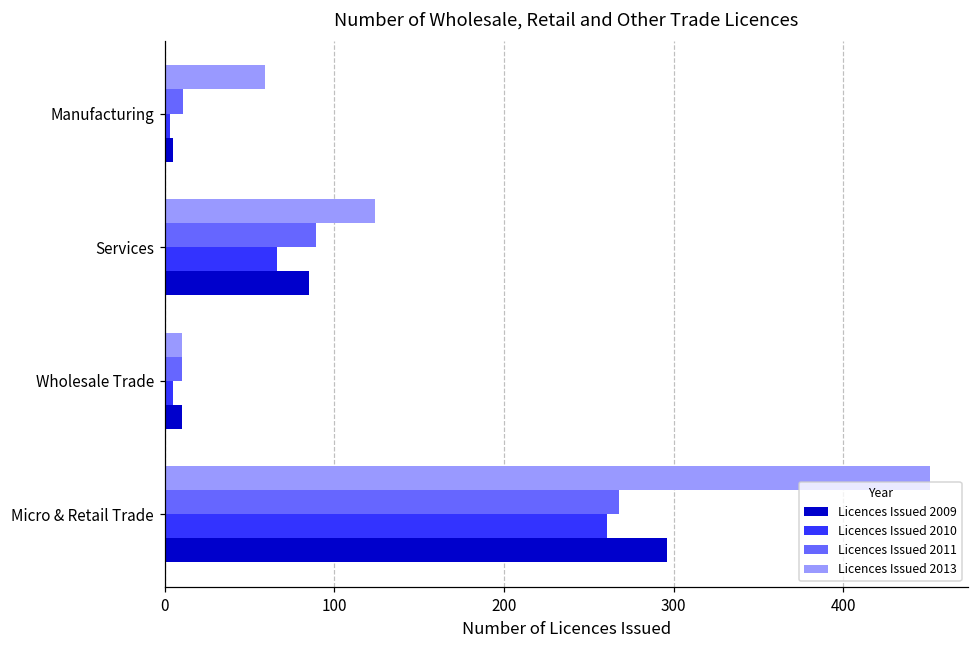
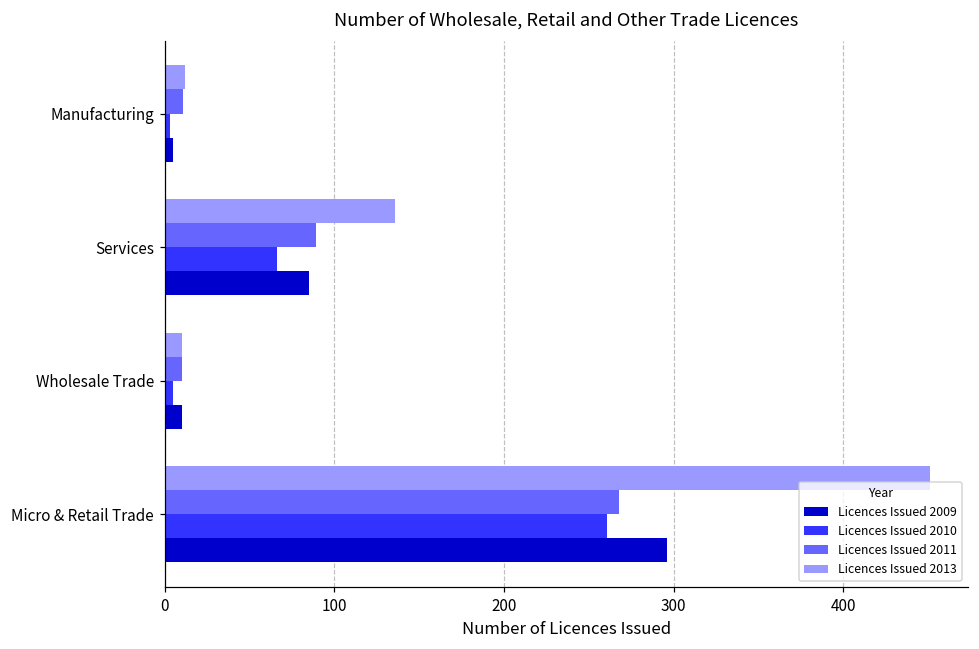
Licences Issued 2013, Manufacturing: 59 -> 12
Licences Issued 2013, Services: 124 -> 136
